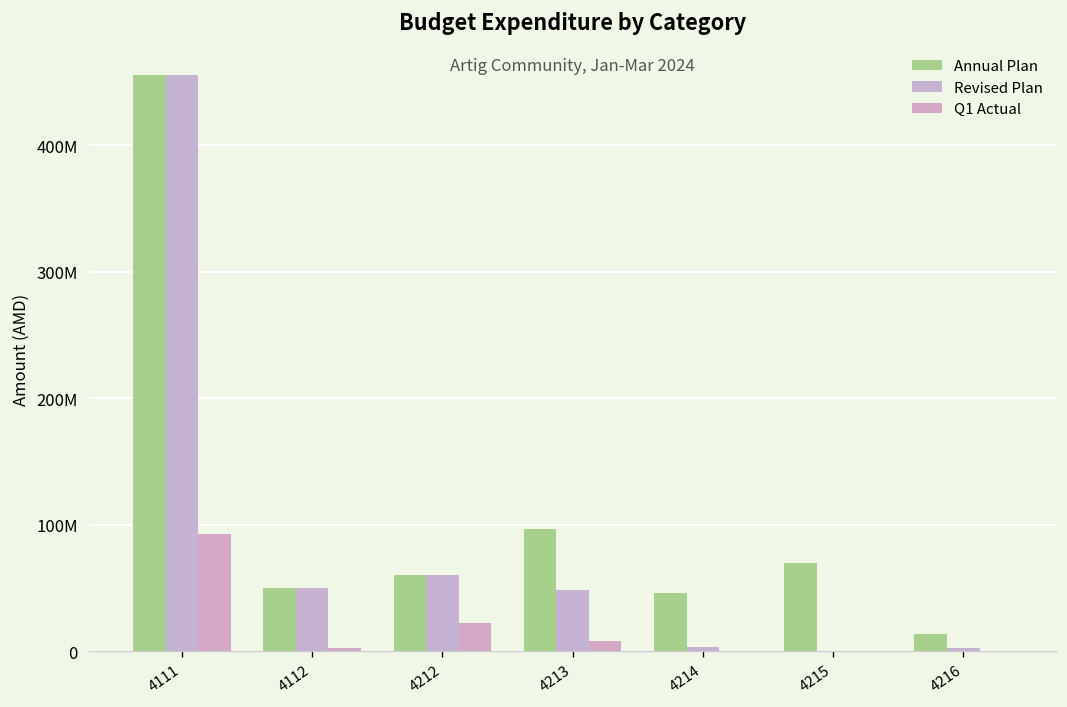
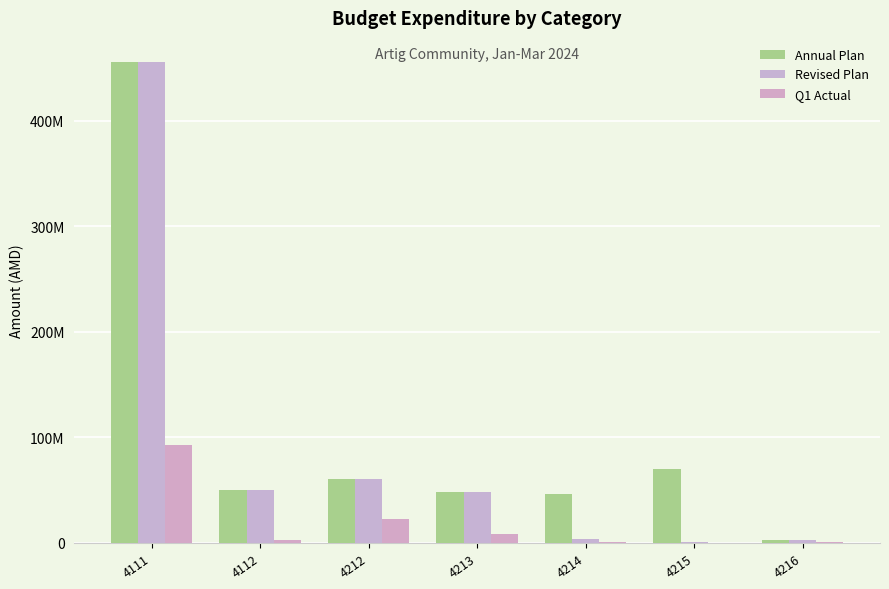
Annual Plan, 4213: 97000000 -> 48000000
Annual Plan, 4216: 14000000 -> 2000000
